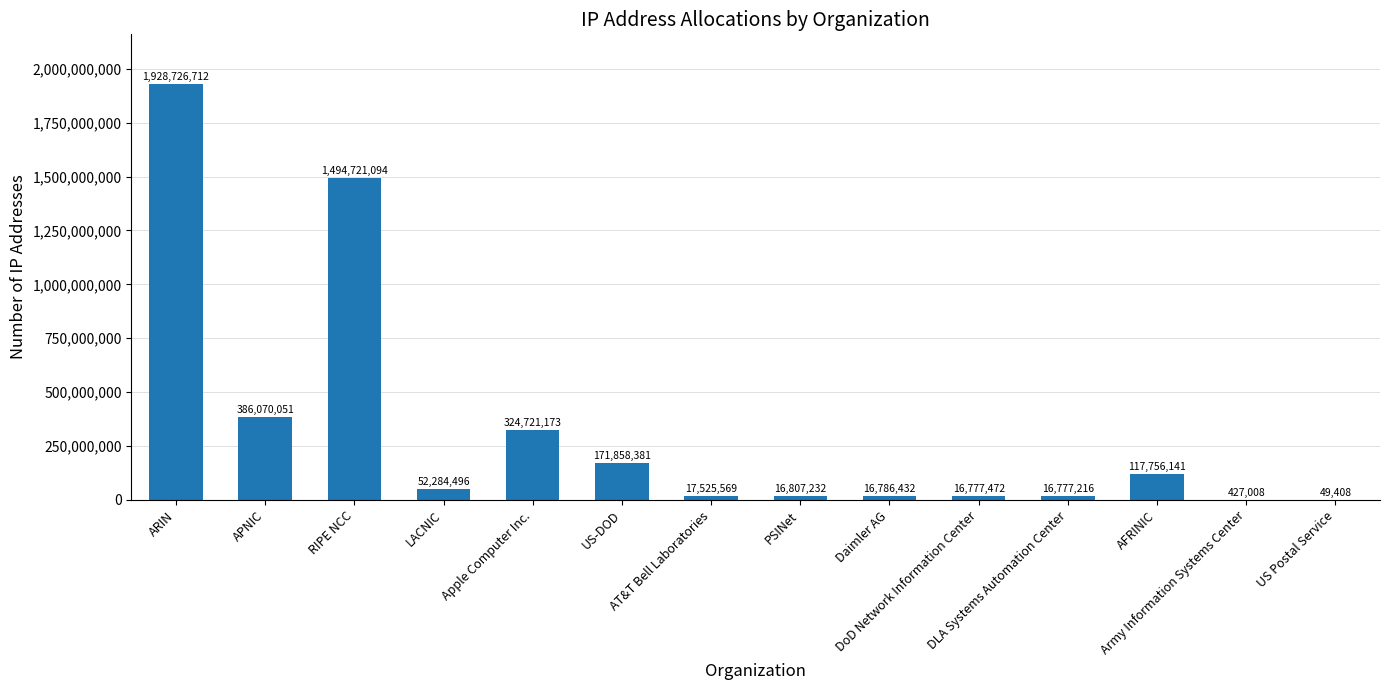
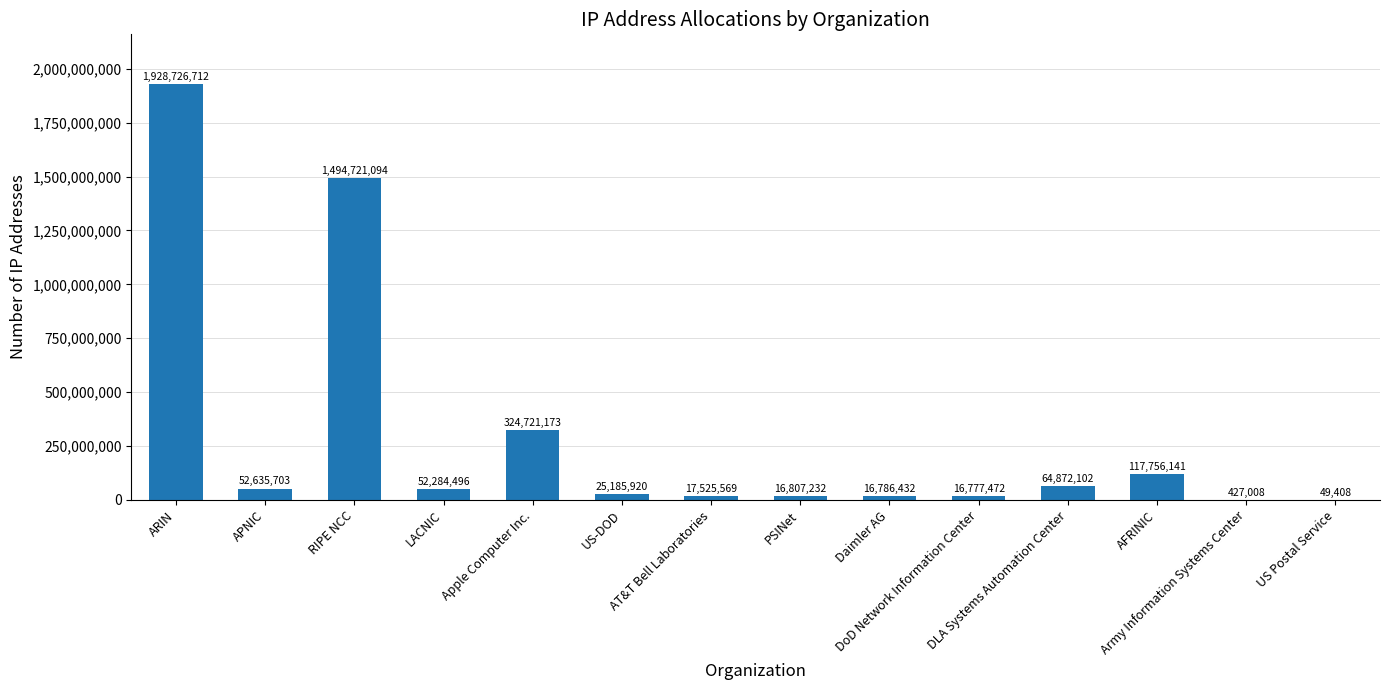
APNIC: 386,070,051 -> 52,635,703
US-DOD: 171,858,381 -> 25,185,920
DLA Systems Automation Center: 16,777,216 -> 64,872,102
